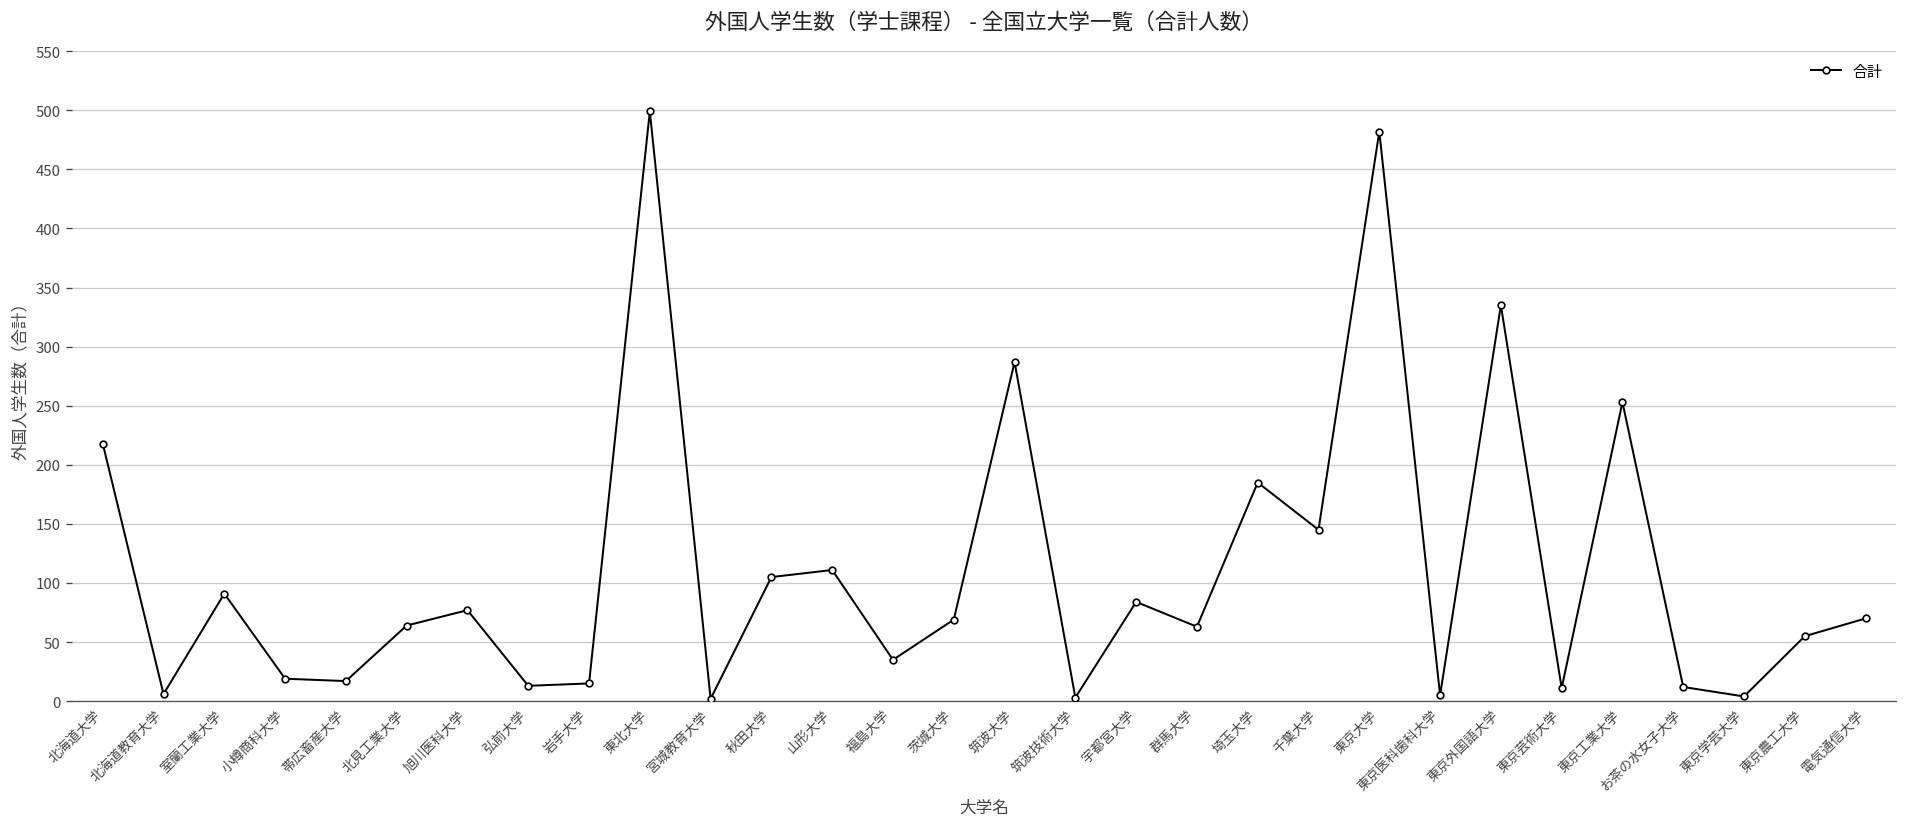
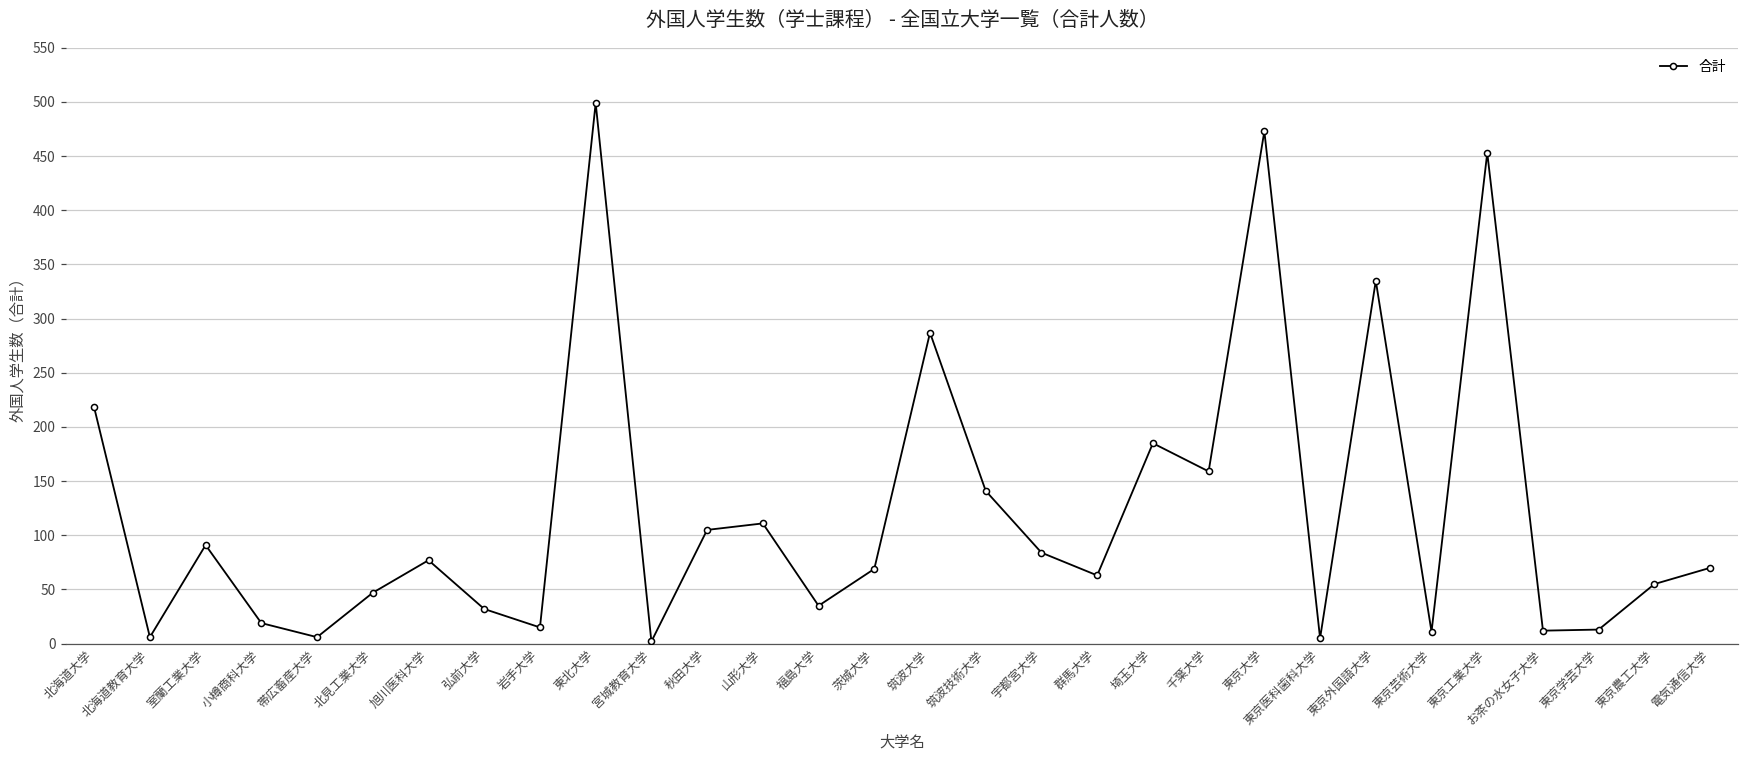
帯広畜産大学: 20 -> 10
北見工業大学: 60 -> 50
弘前大学: 10 -> 30
筑波技術大学: 0 -> 140
千葉大学: 150 -> 160
東京大学: 480 -> 470
東京工業大学: 250 -> 450
東京学芸大学: 0 -> 10
